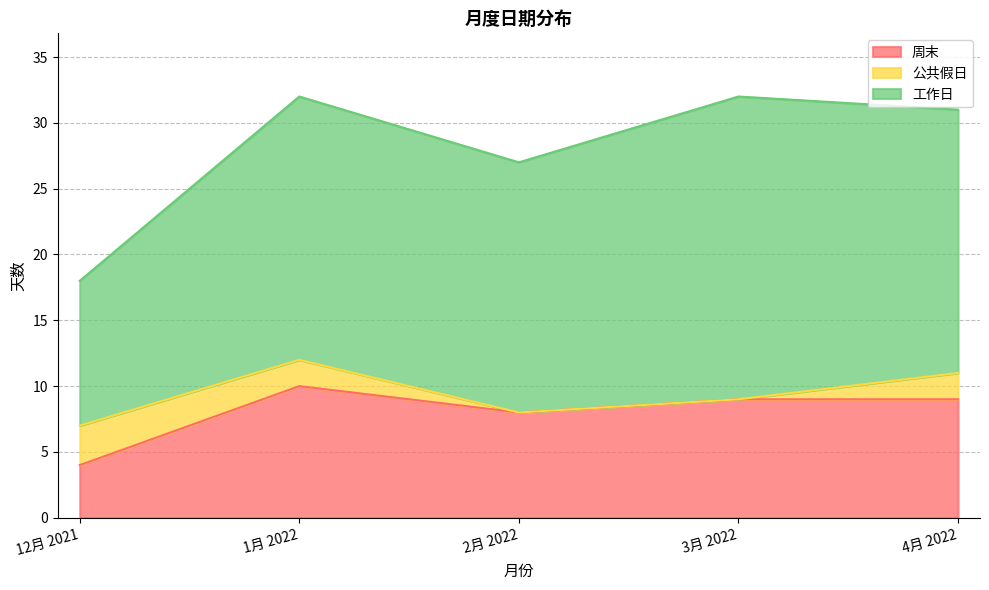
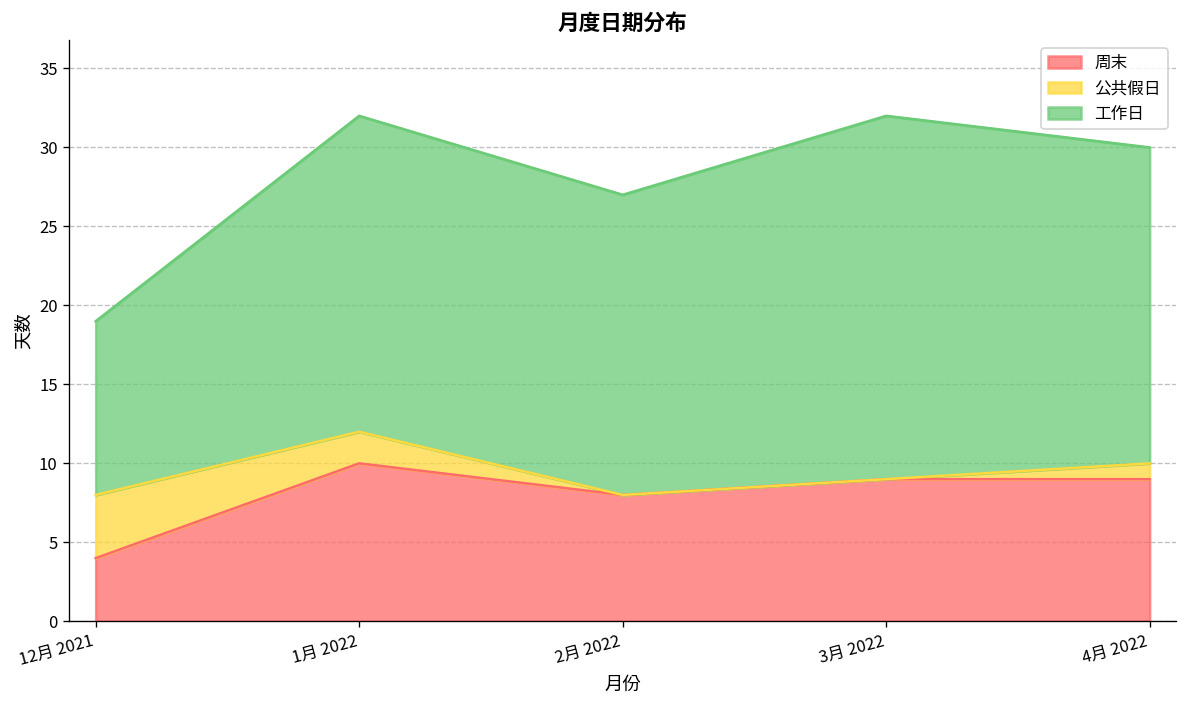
公共假日, 12月 2021: 3 -> 4
公共假日, 4月 2022: 2 -> 1
